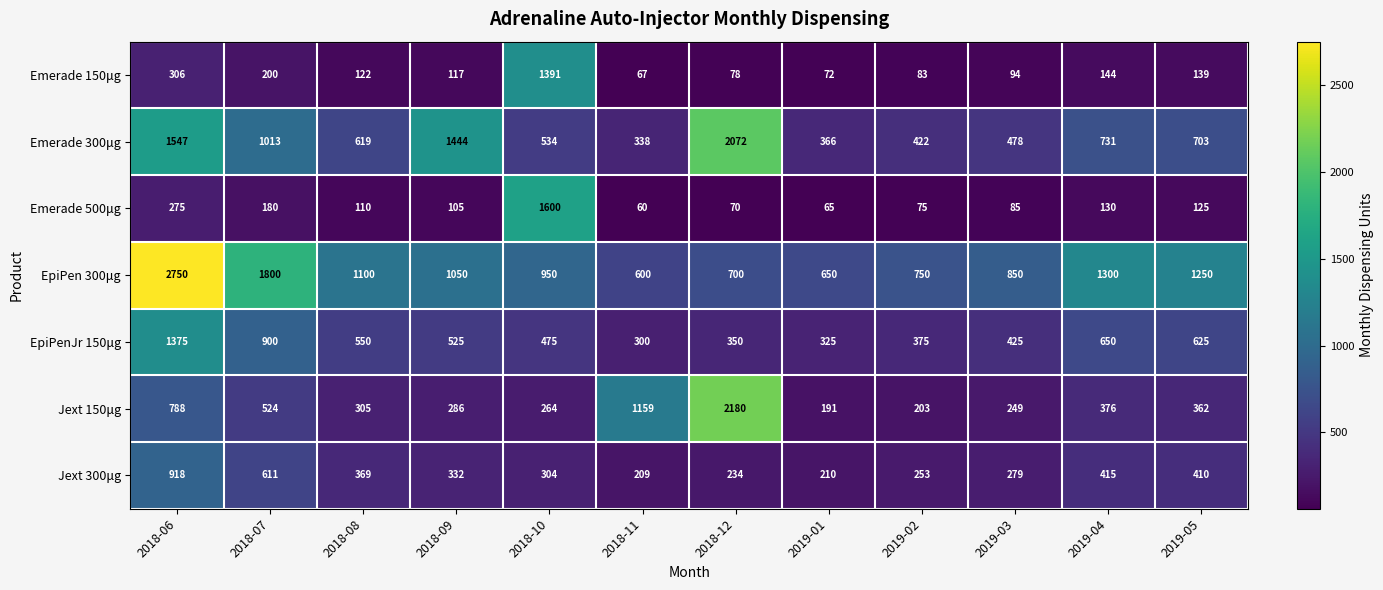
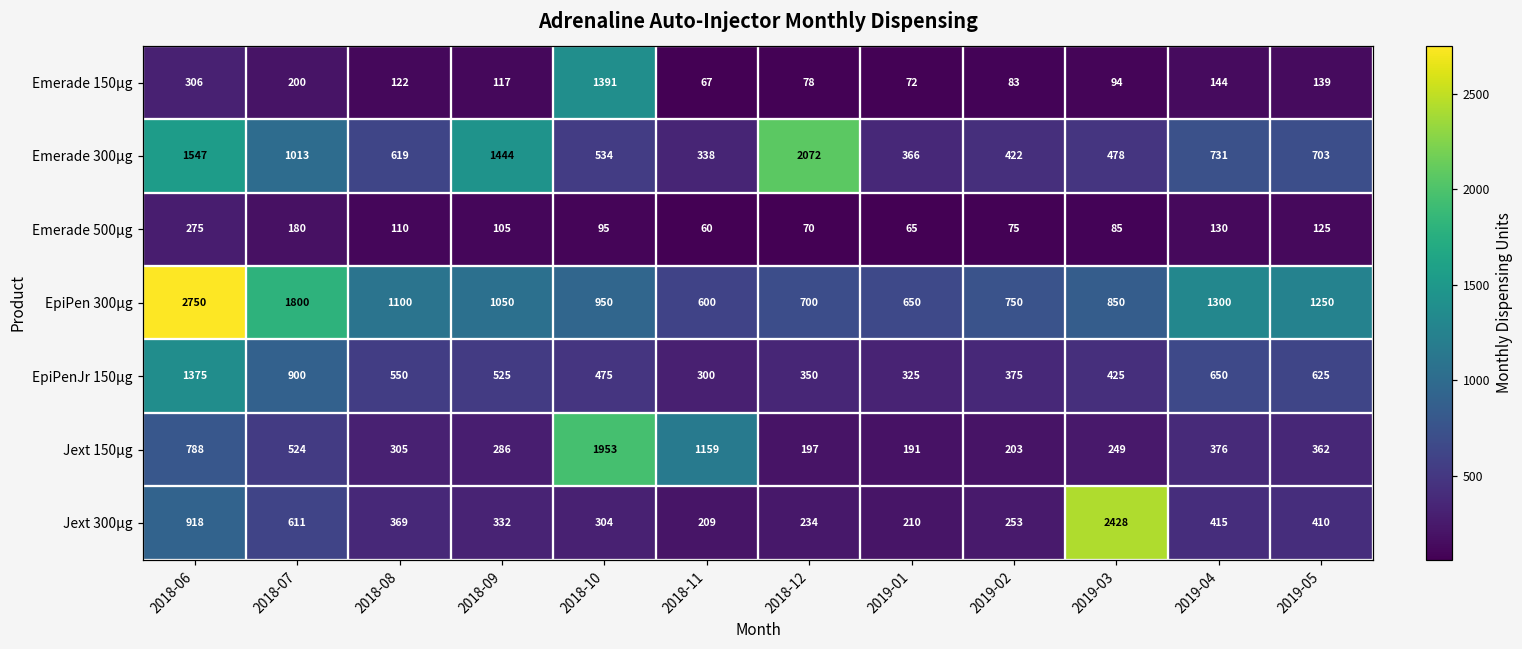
Emerade 500μg, 2018-10: 1600 -> 95
Jext 150μg, 2018-10: 264 -> 1953
Jext 150μg, 2018-12: 2180 -> 197
Jext 300μg, 2019-03: 279 -> 2428
